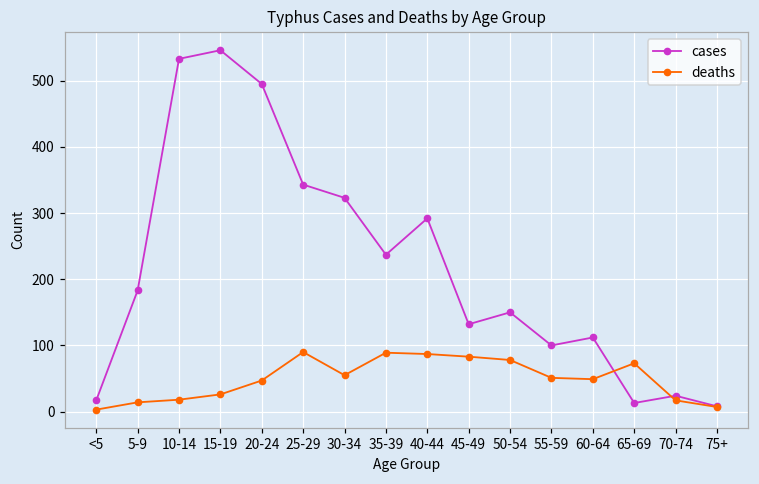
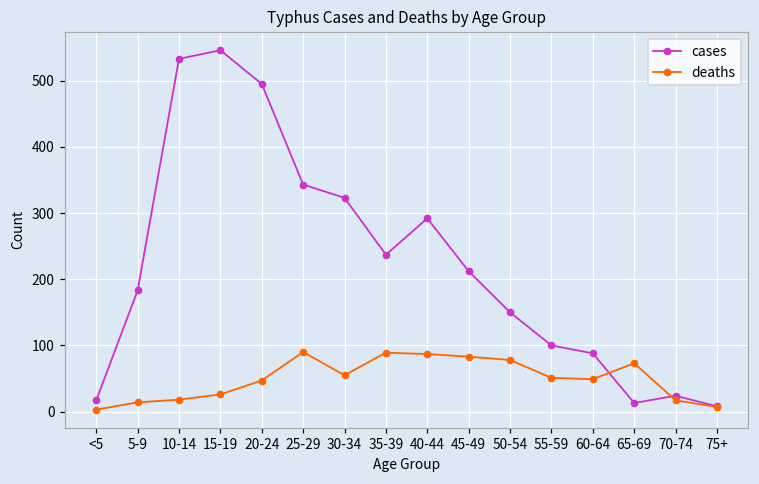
cases, 45-49: 130 -> 210
cases, 60-64: 110 -> 90
